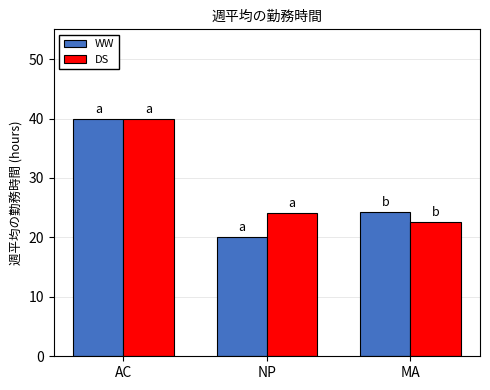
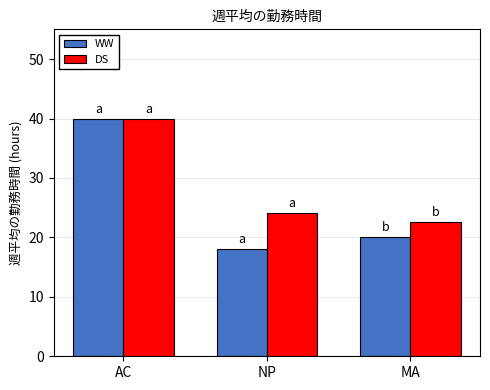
WW, NP: 20 -> 18
WW, MA: 24 -> 20
